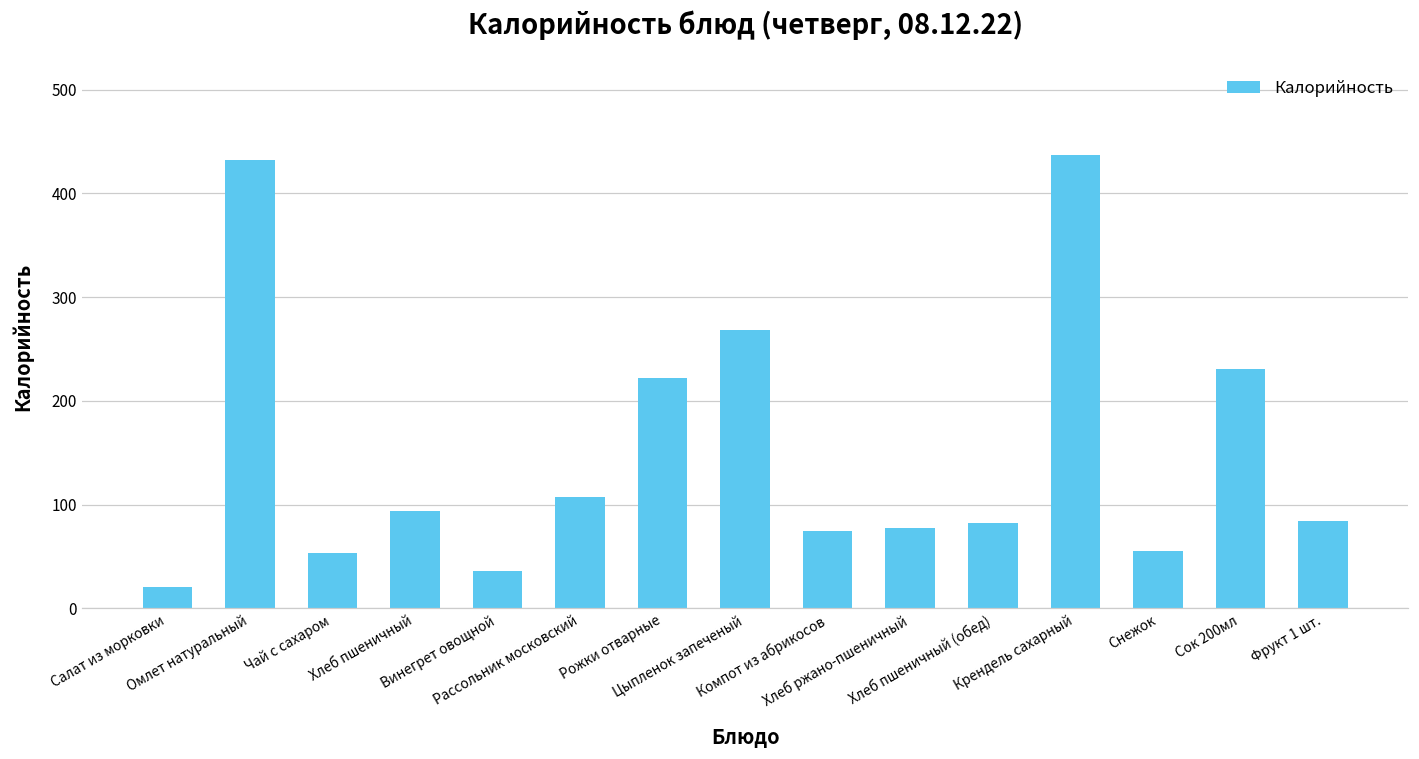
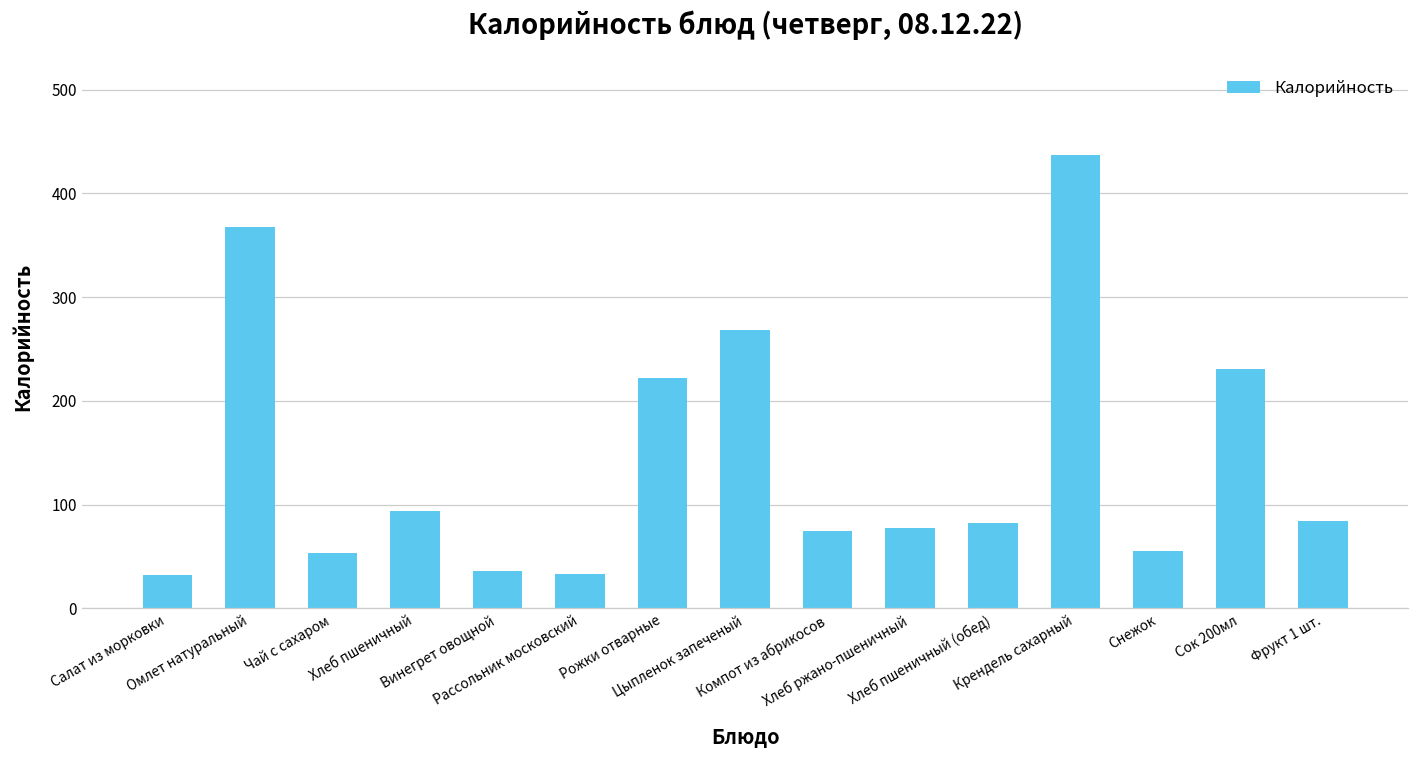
Салат из морковки: 20 -> 30
Омлет натуральный: 430 -> 370
Рассольник московский: 110 -> 30
